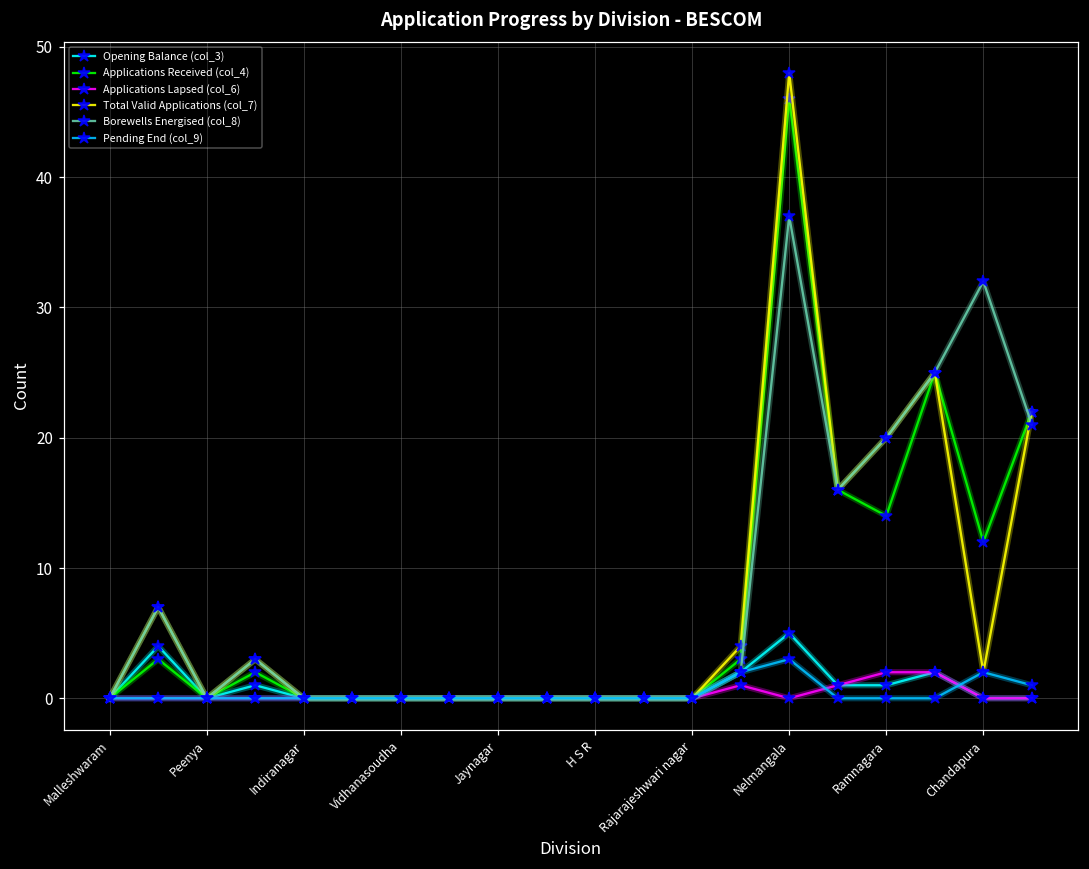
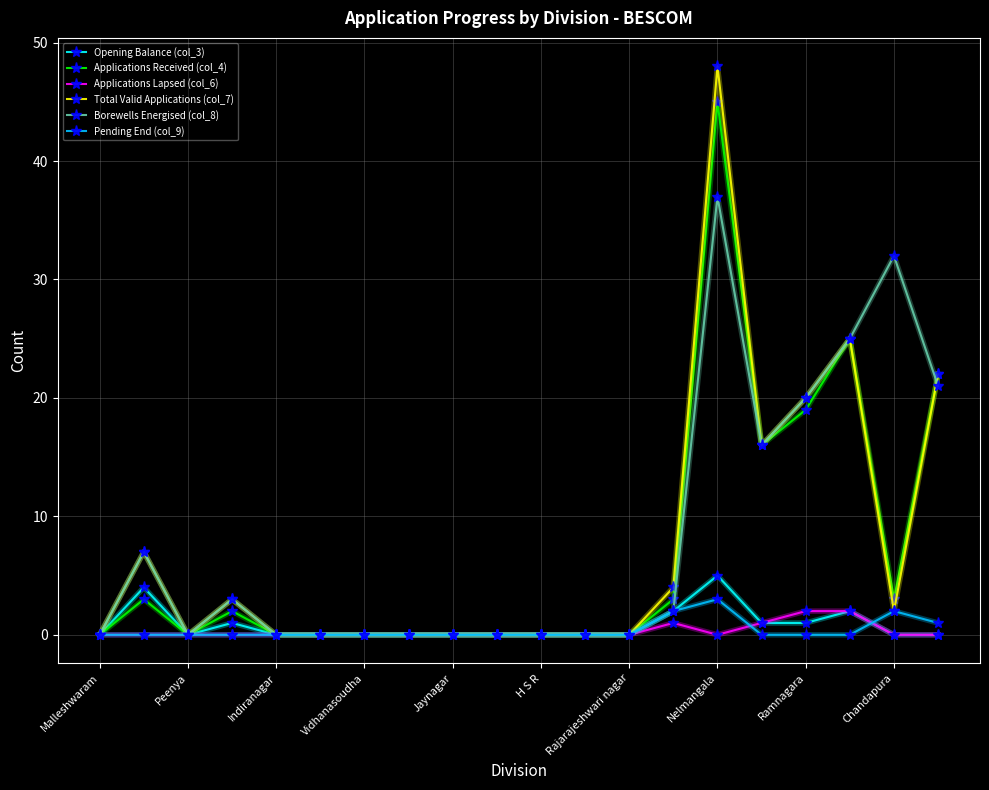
Applications Received (col_4), Nelmangala: 46 -> 45
Applications Received (col_4), Ramnagara: 14 -> 19
Applications Received (col_4), Chandapura: 12 -> 3
